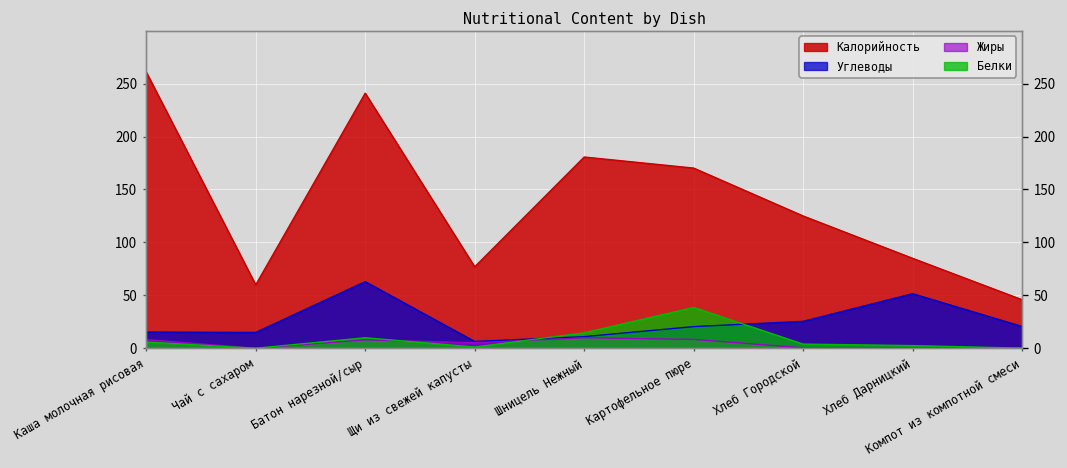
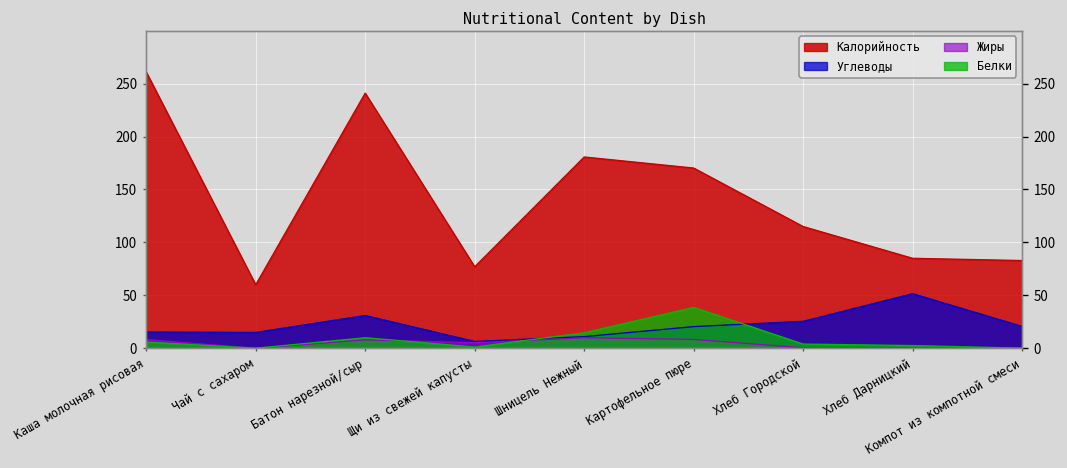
Углеводы, Батон нарезной/сыр: 60 -> 30
Калорийность, Хлеб Городской: 130 -> 120
Калорийность, Компот из компотной смеси: 50 -> 80
